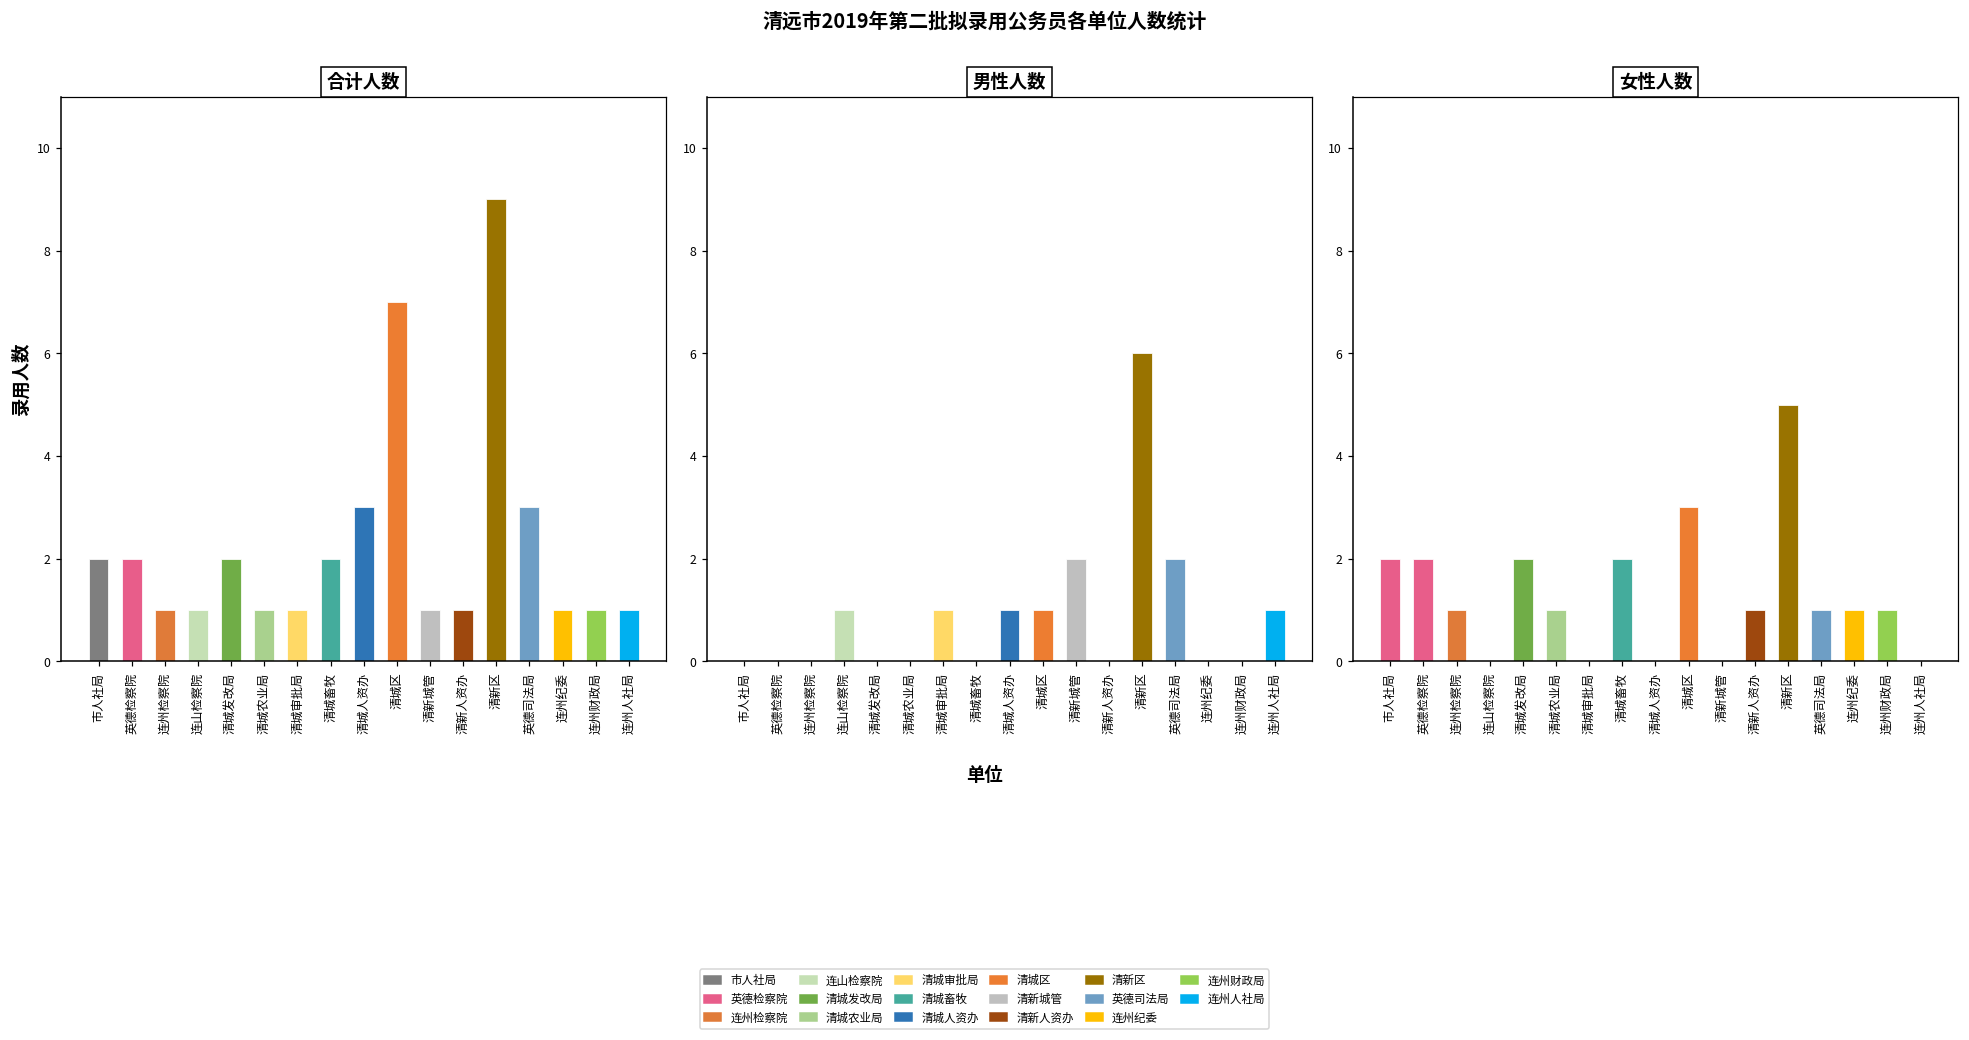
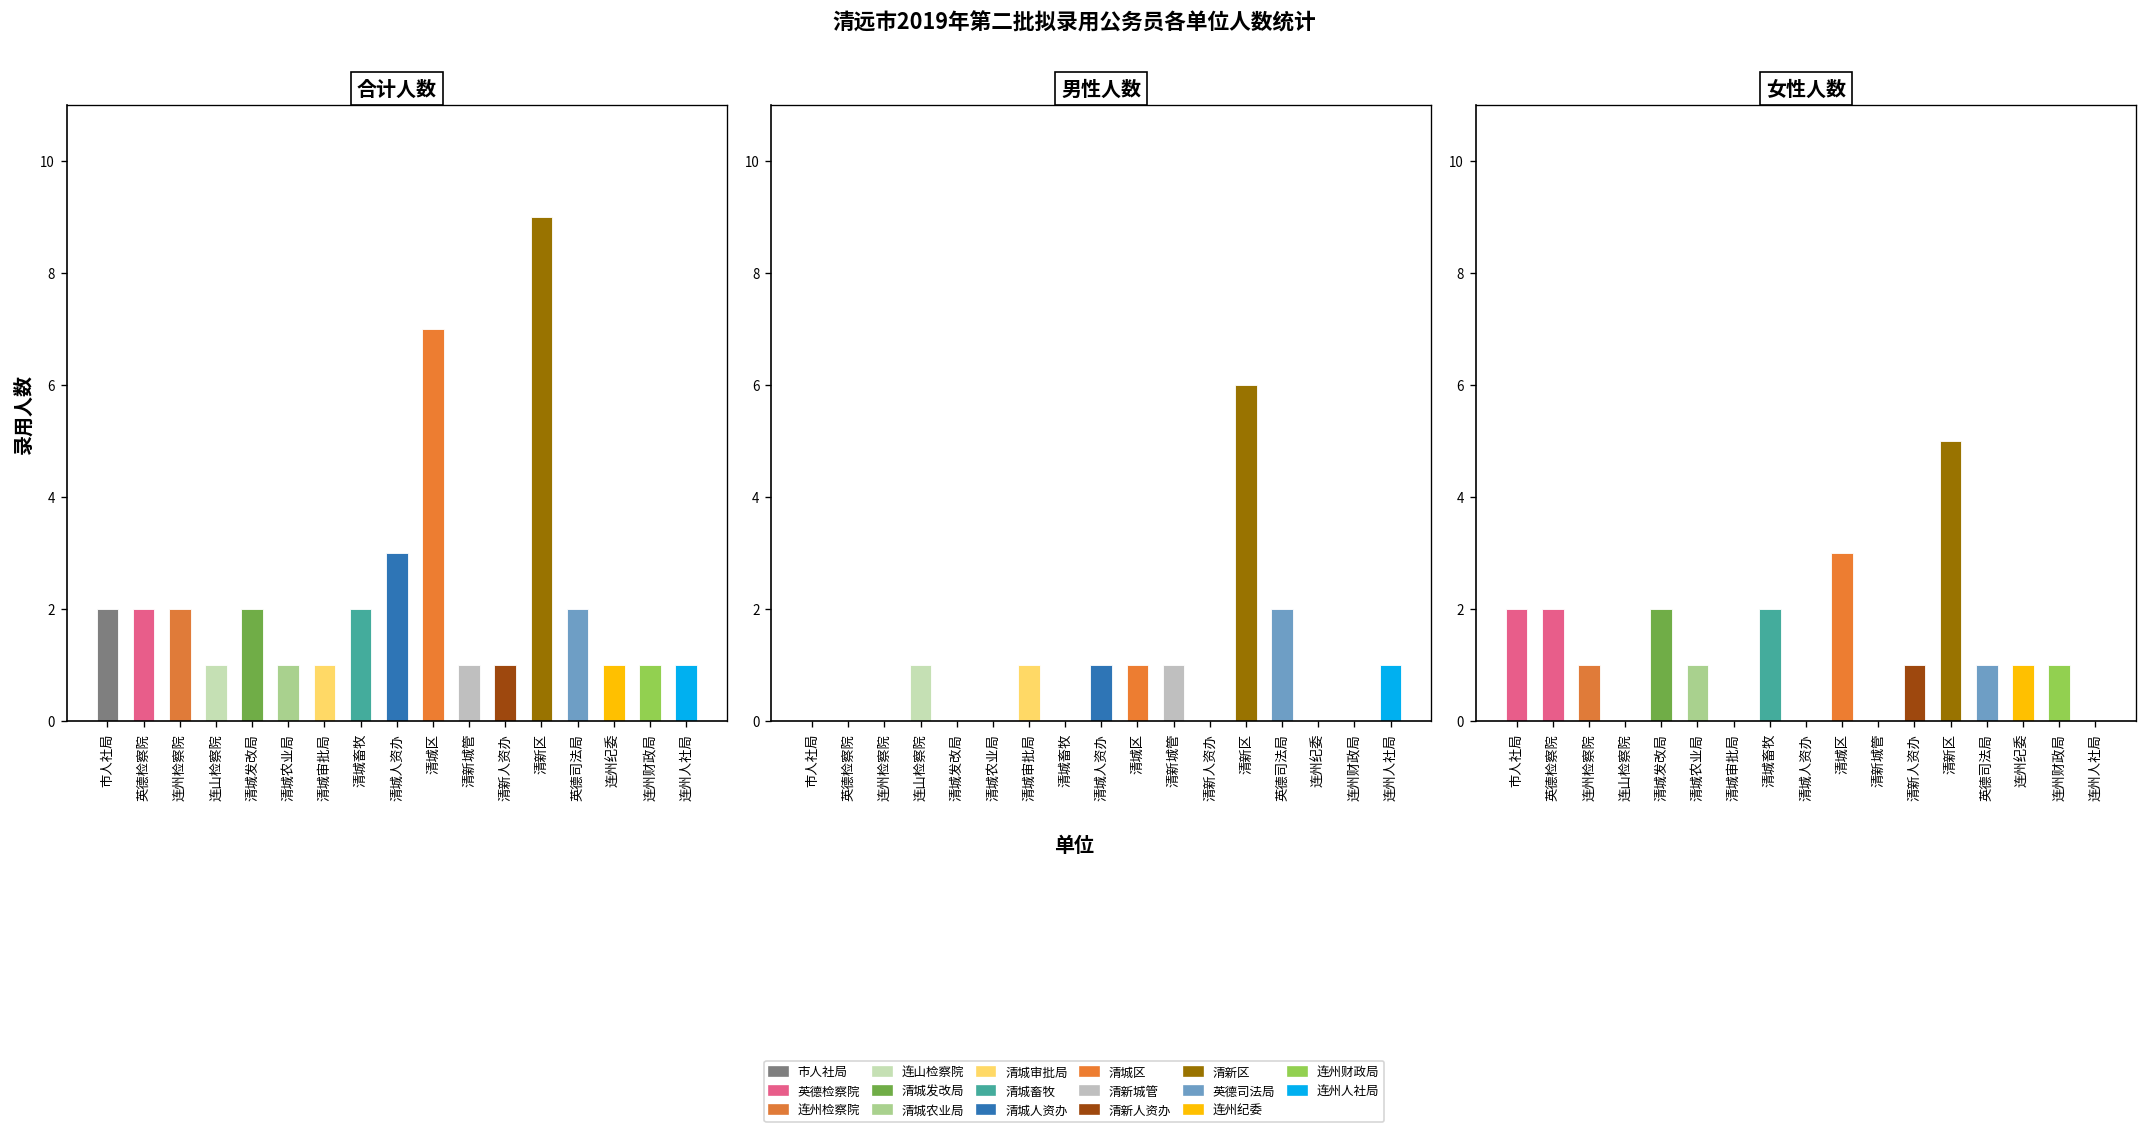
合计人数, 连州检察院: 1 -> 2
合计人数, 英德司法局: 3 -> 2
男性人数, 清新城管: 2 -> 1
